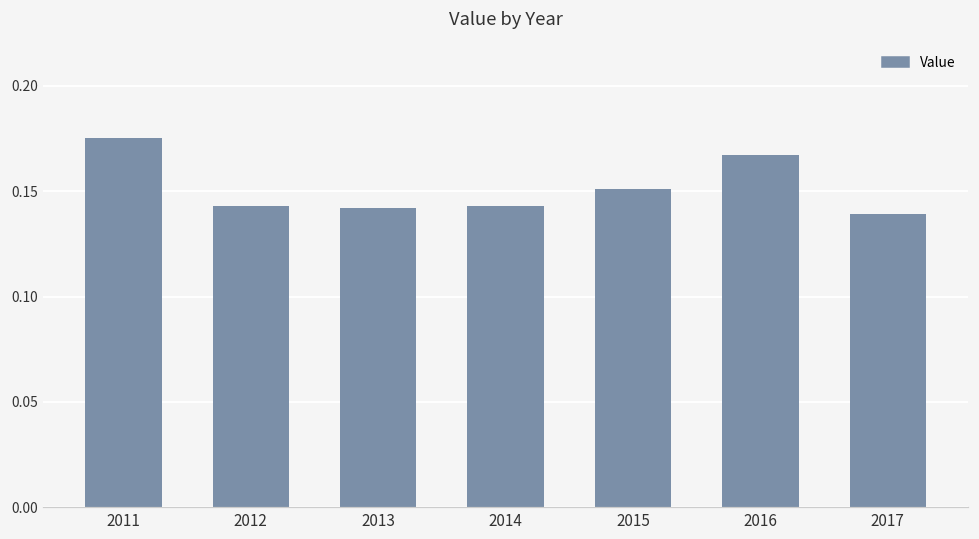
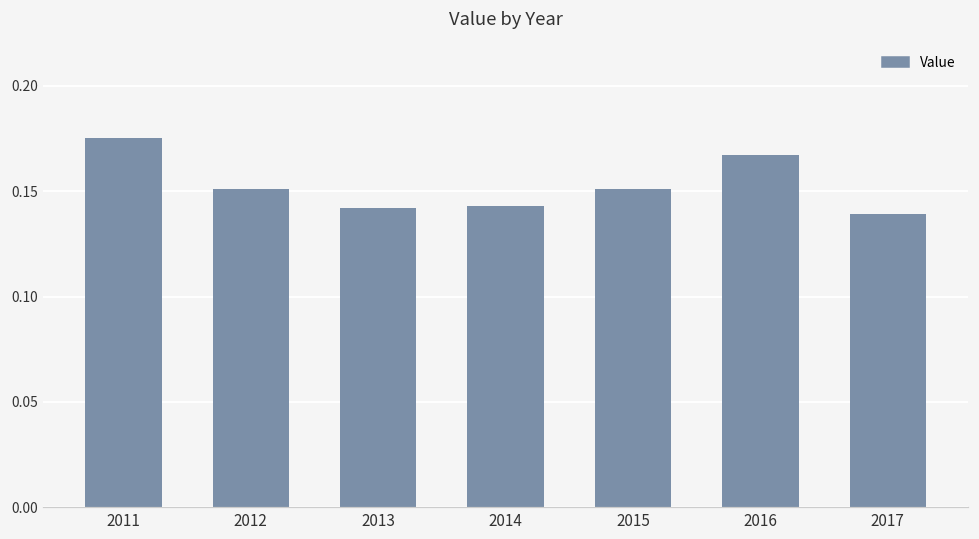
2012: 0.143 -> 0.151
